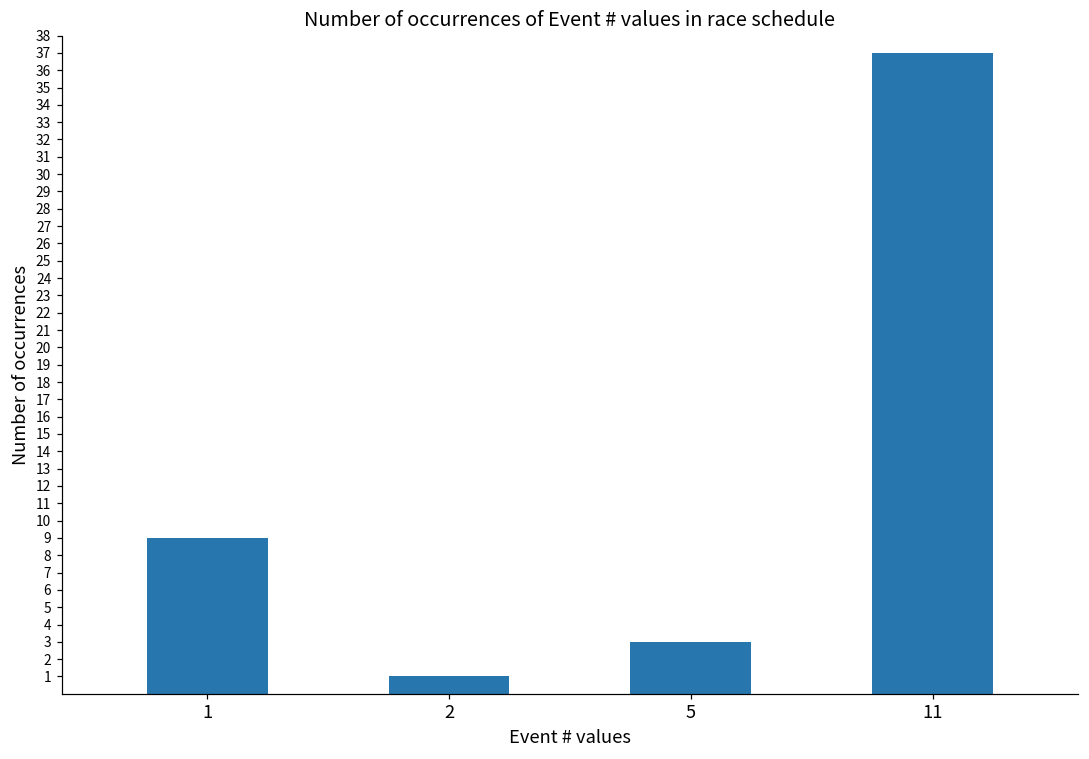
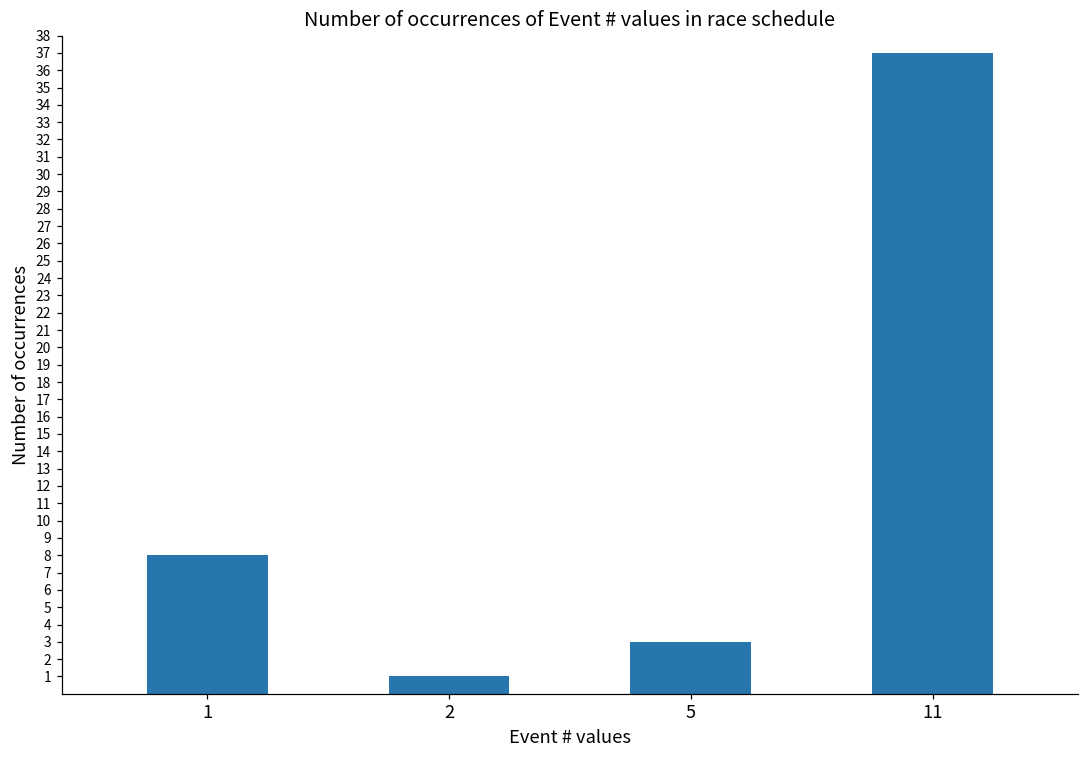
1: 9 -> 8
